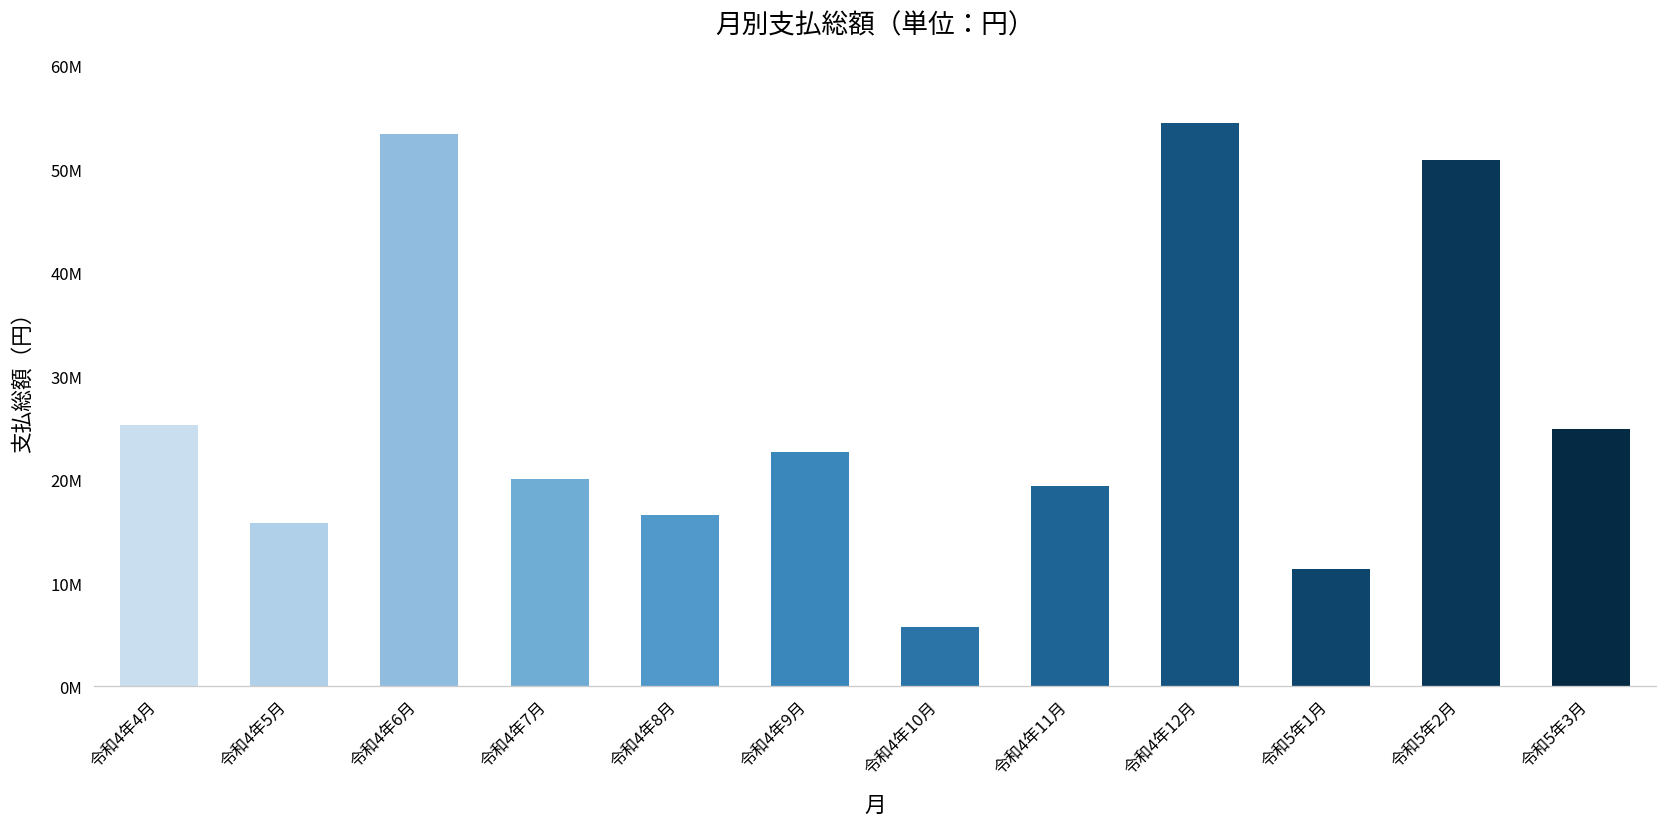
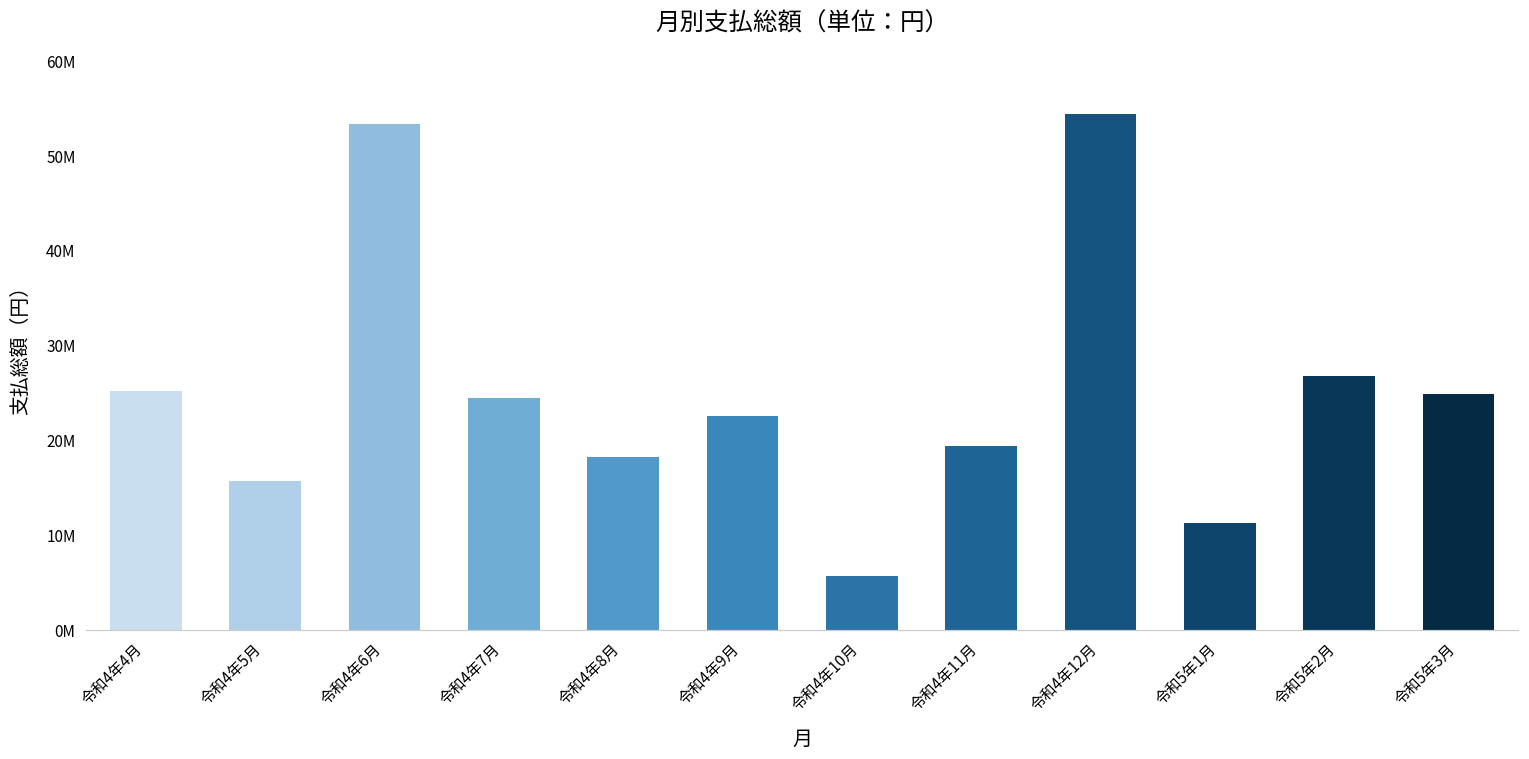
令和4年7月: 20000000 -> 25000000
令和4年8月: 17000000 -> 18000000
令和5年2月: 51000000 -> 27000000
